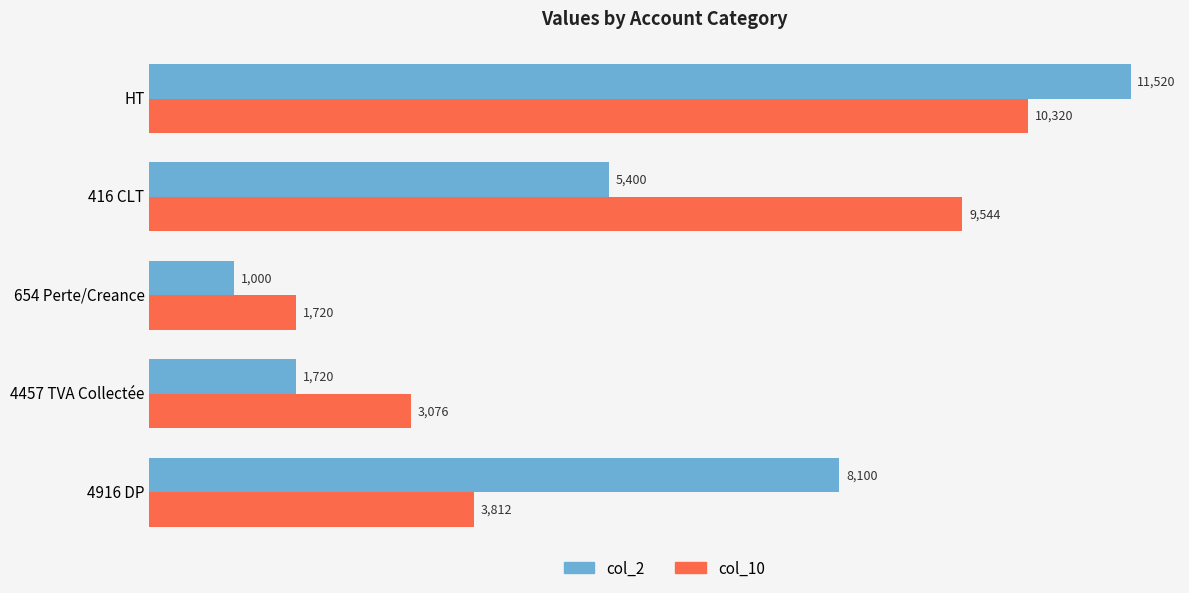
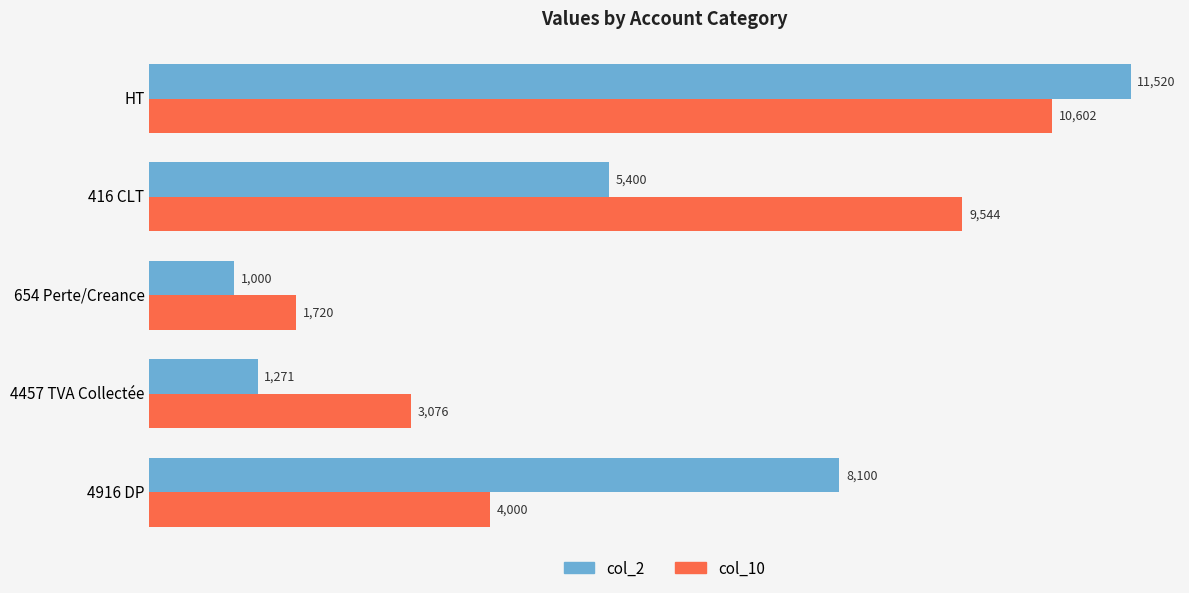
col_10, HT: 10,320 -> 10,602
col_2, 4457 TVA Collectée: 1,720 -> 1,271
col_10, 4916 DP: 3,812 -> 4,000
